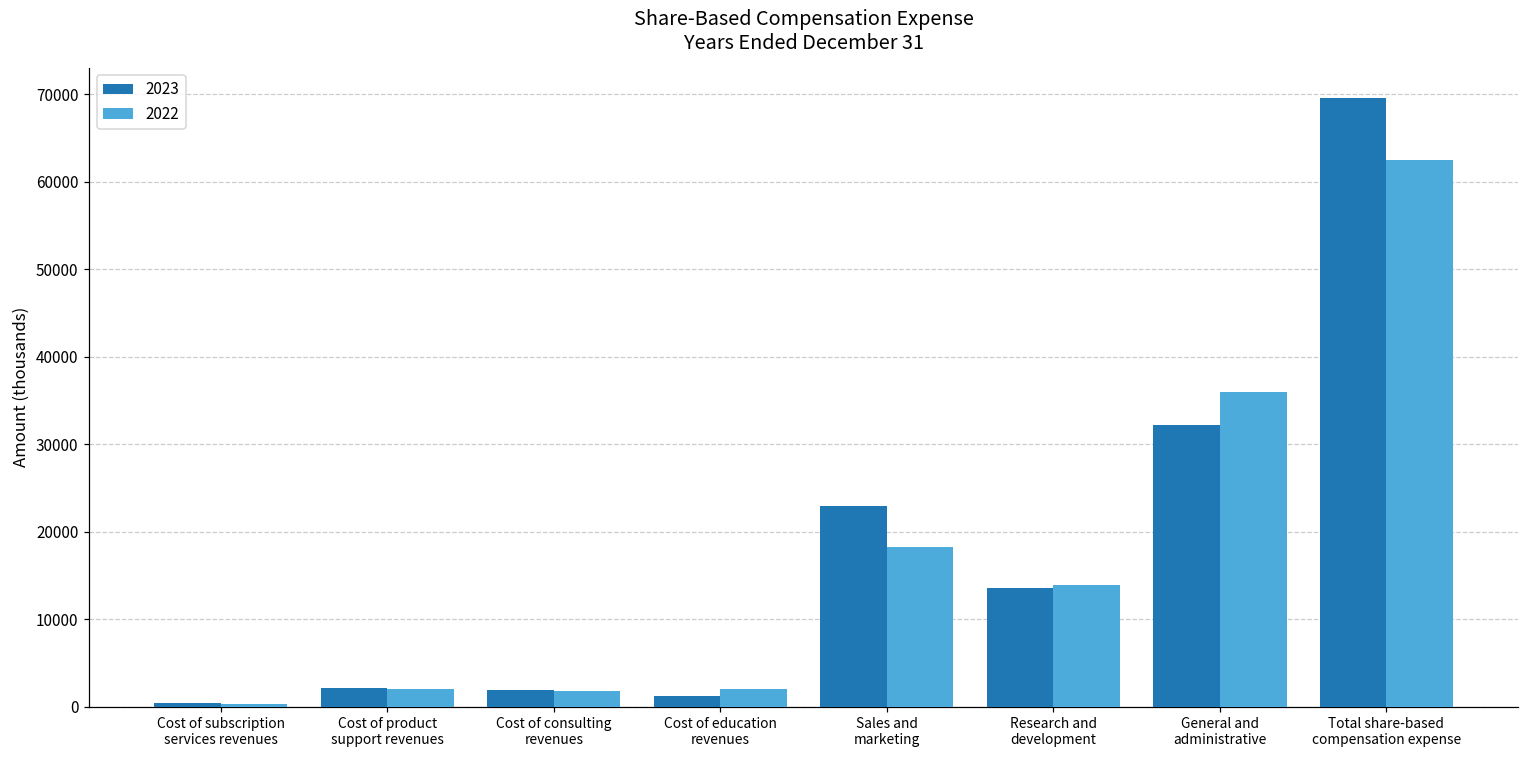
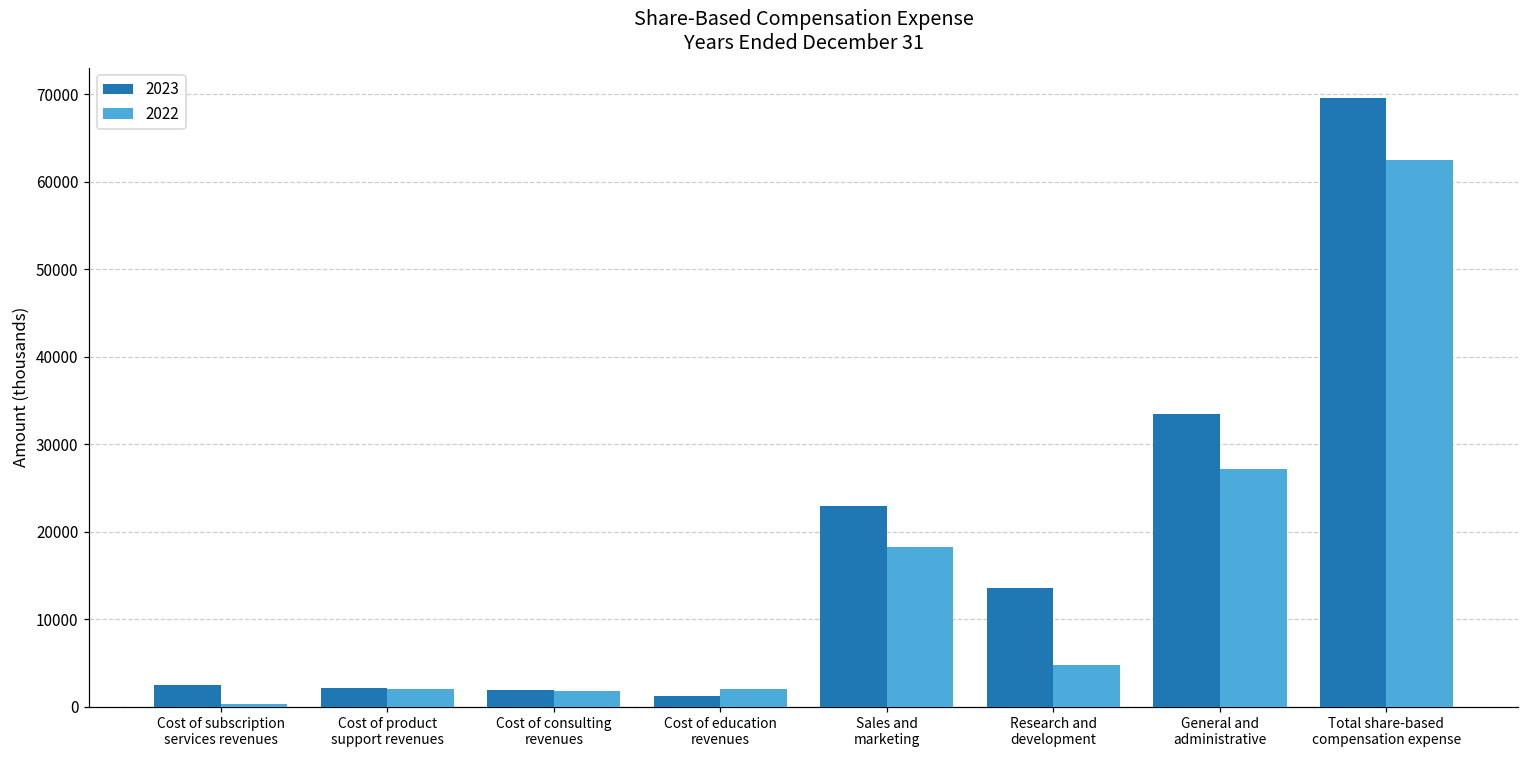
2023, Cost of subscription services revenues: 0 -> 2000
2022, Research and development: 14000 -> 5000
2023, General and administrative: 32000 -> 33000
2022, General and administrative: 36000 -> 27000
